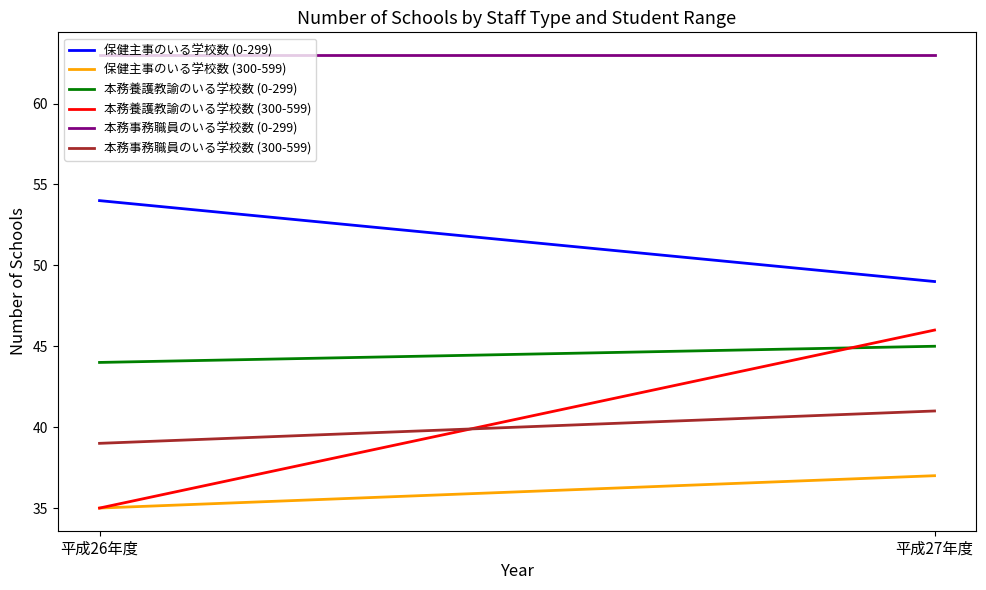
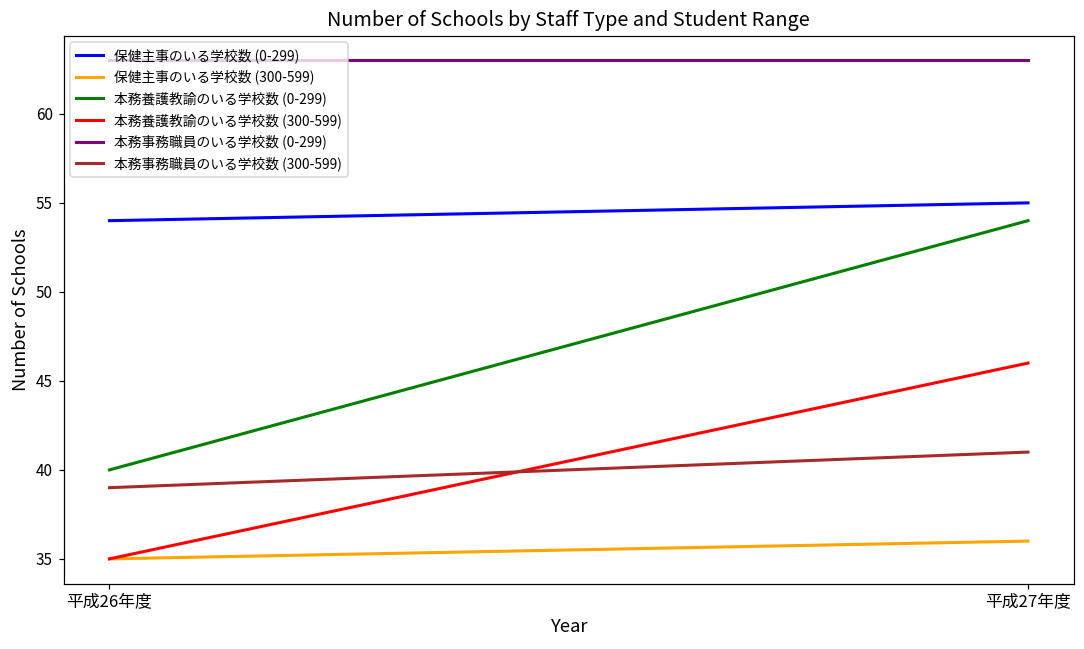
本務養護教諭のいる学校数 (0-299), 平成26年度: 44 -> 40
保健主事のいる学校数 (0-299), 平成27年度: 49 -> 55
保健主事のいる学校数 (300-599), 平成27年度: 37 -> 36
本務養護教諭のいる学校数 (0-299), 平成27年度: 45 -> 54
